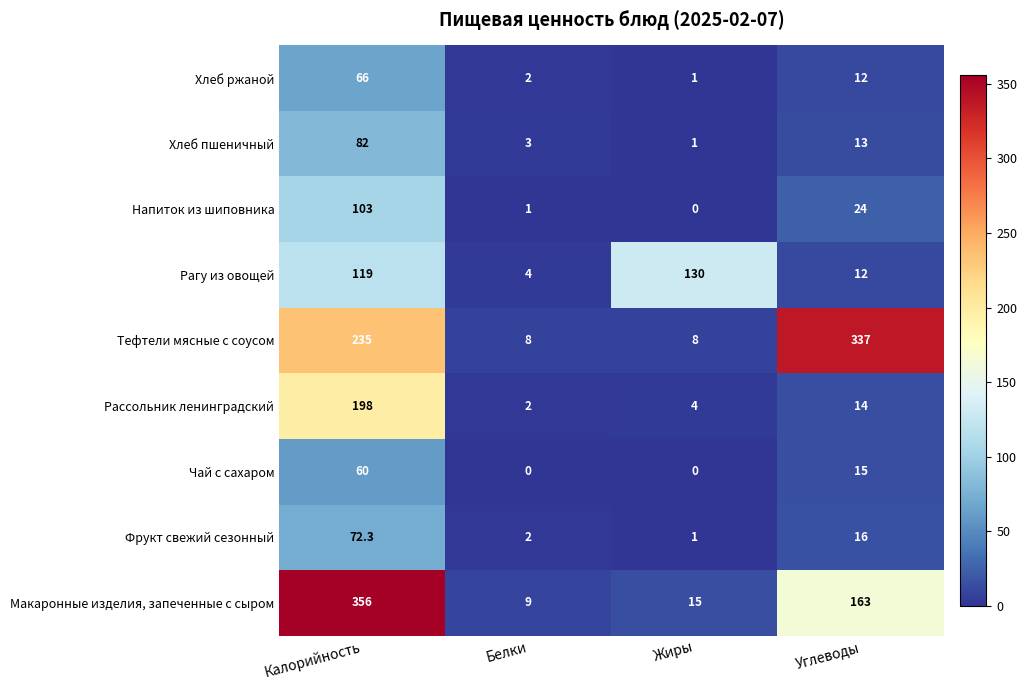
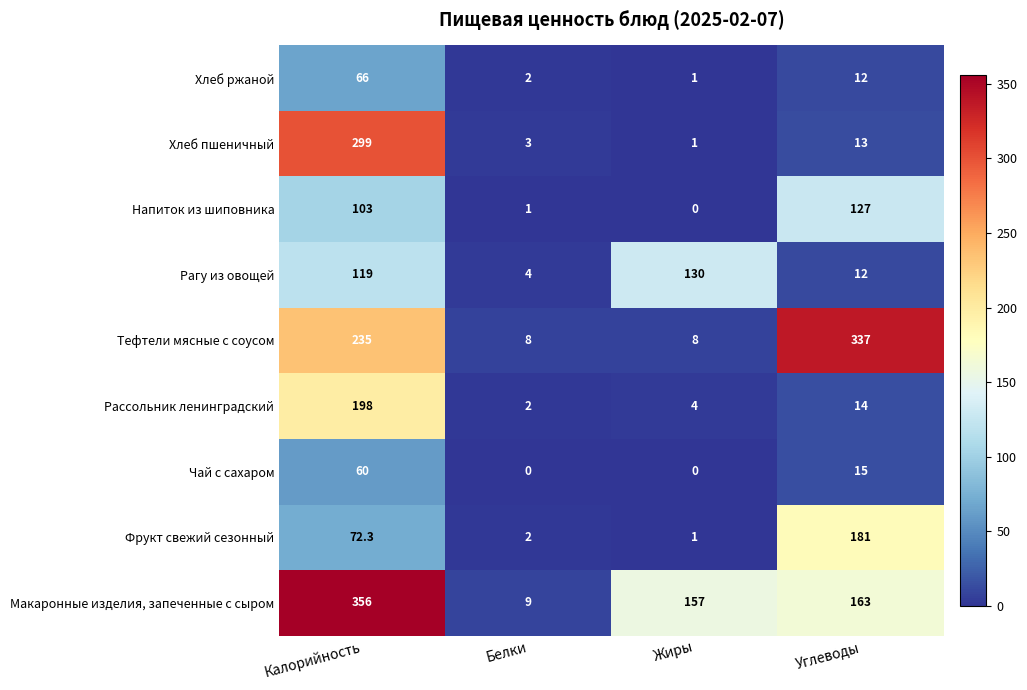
Хлеб пшеничный, Калорийность: 82 -> 299
Напиток из шиповника, Углеводы: 24 -> 127
Фрукт свежий сезонный, Углеводы: 16 -> 181
Макаронные изделия, запеченные с сыром, Жиры: 15 -> 157
